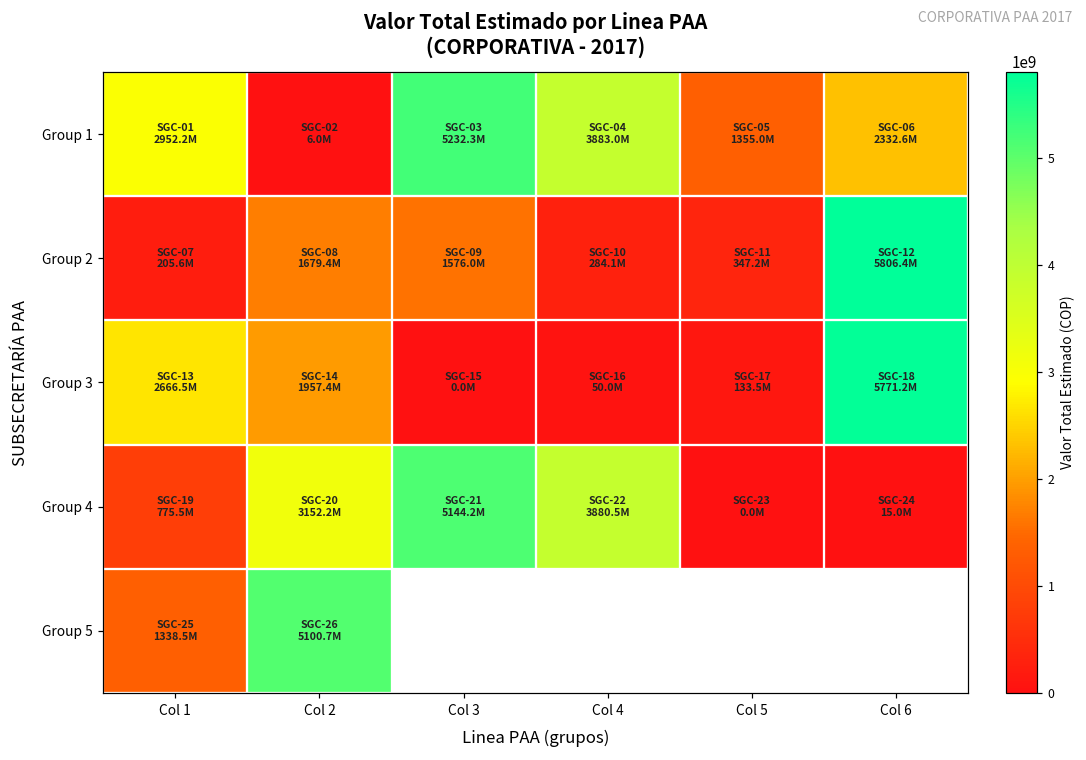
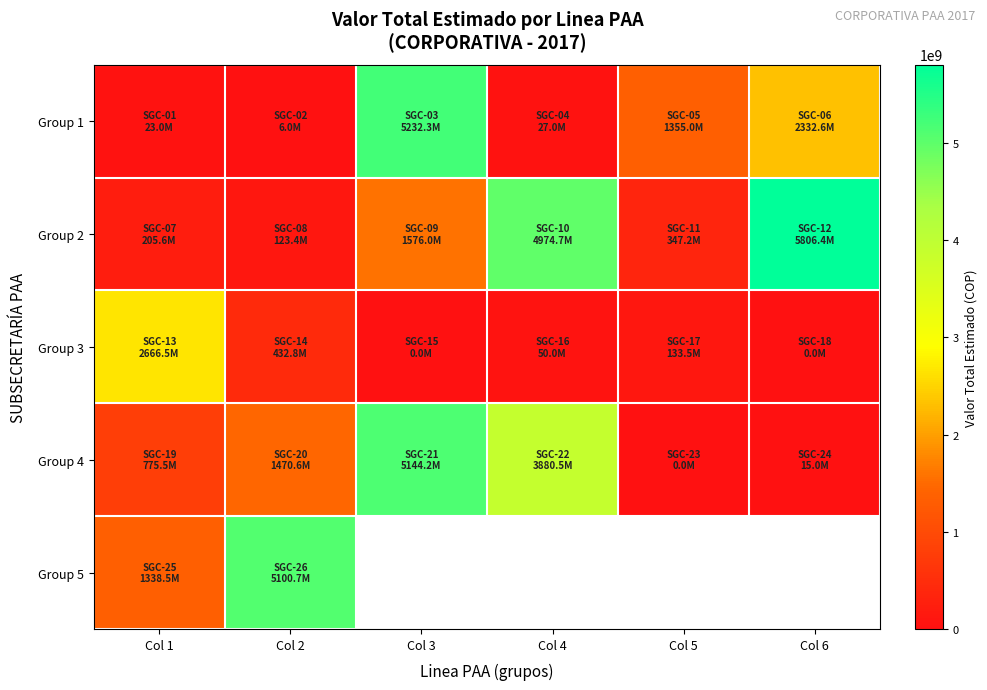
Group 1, Col 1: 2952.2M -> 23.0M
Group 1, Col 4: 3883.0M -> 27.0M
Group 2, Col 2: 1679.4M -> 123.4M
Group 2, Col 4: 284.1M -> 4974.7M
Group 3, Col 2: 1957.4M -> 432.8M
Group 3, Col 6: 5771.2M -> 0.0M
Group 4, Col 2: 3152.2M -> 1470.6M
